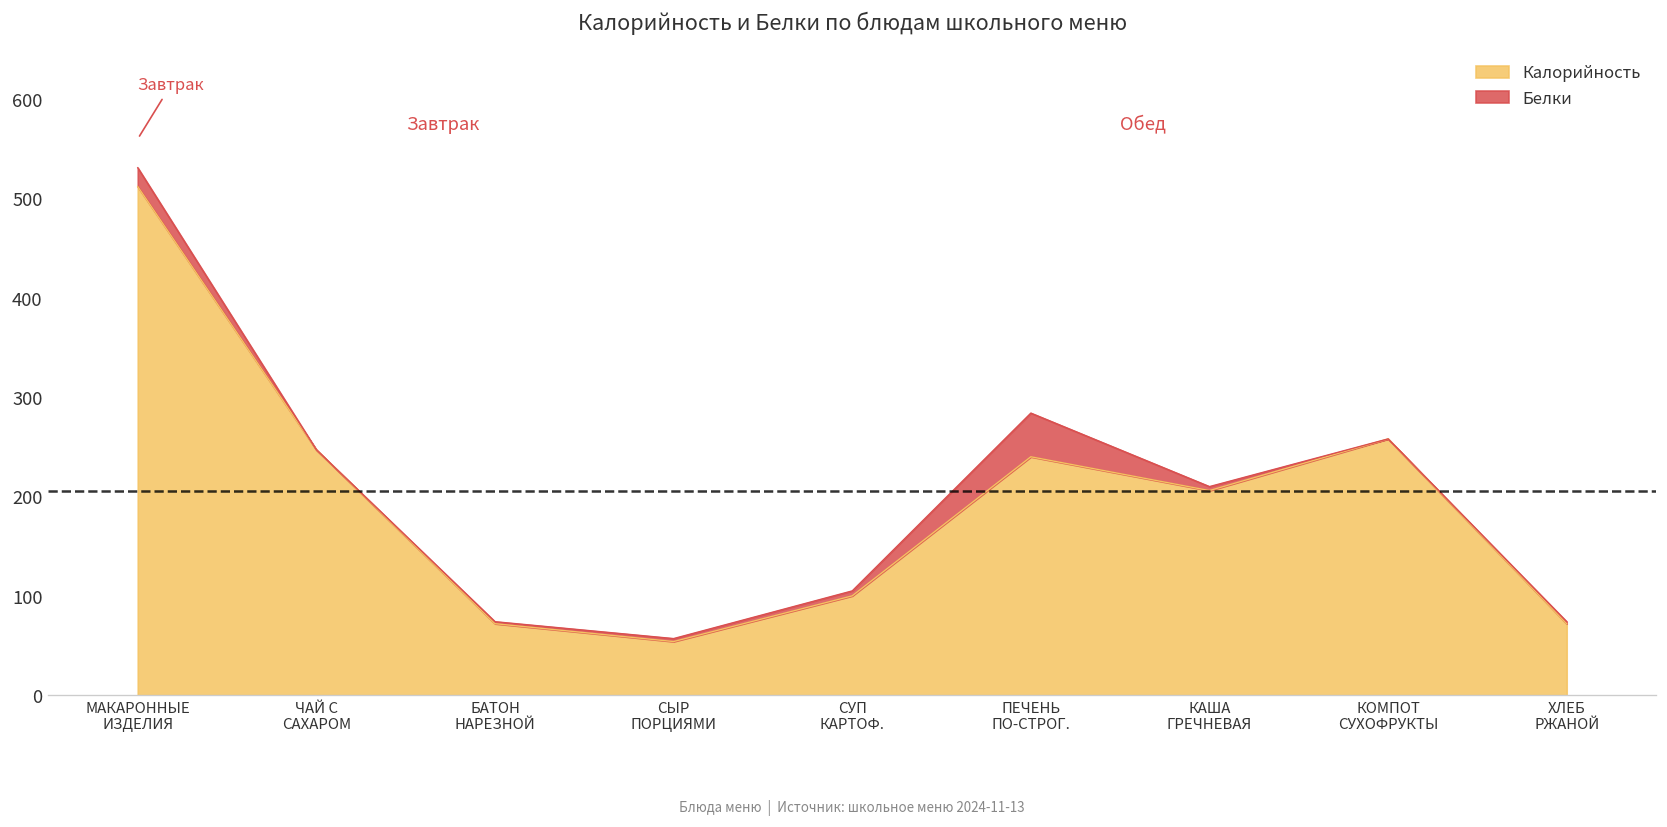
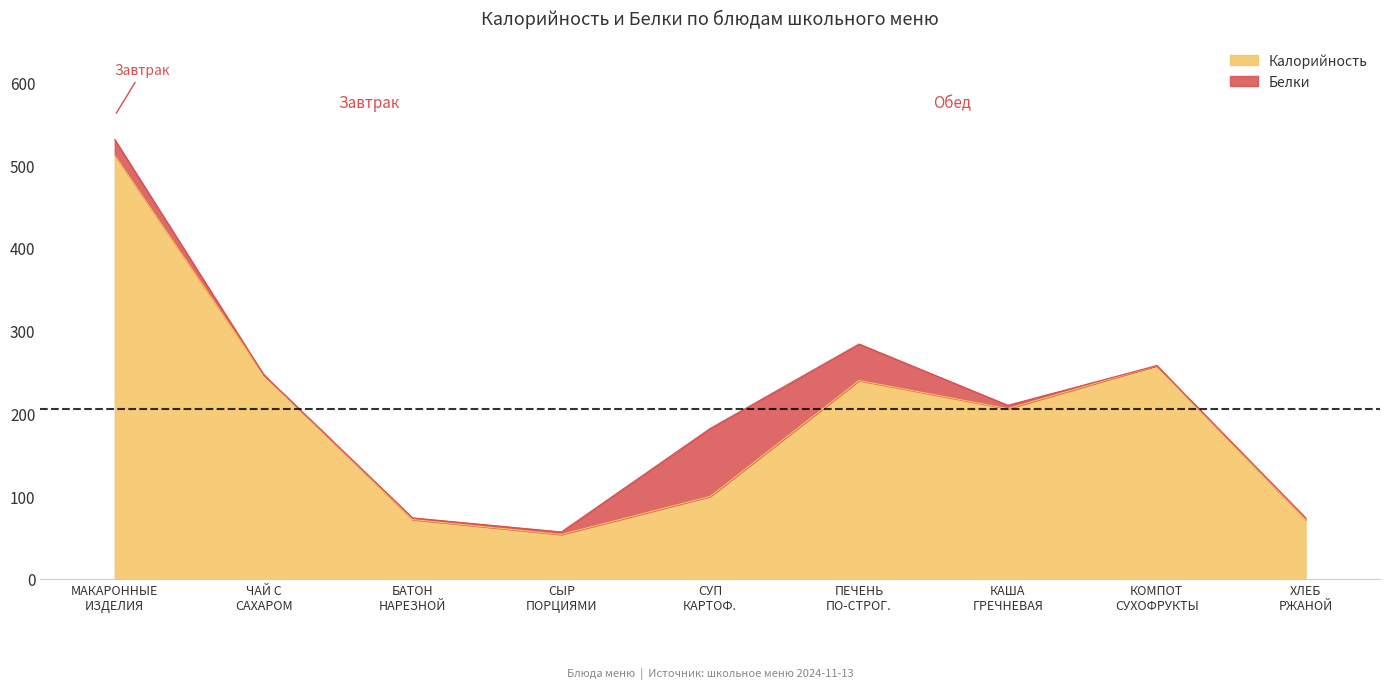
Белки, СУП КАРТОФ.: 10 -> 80
